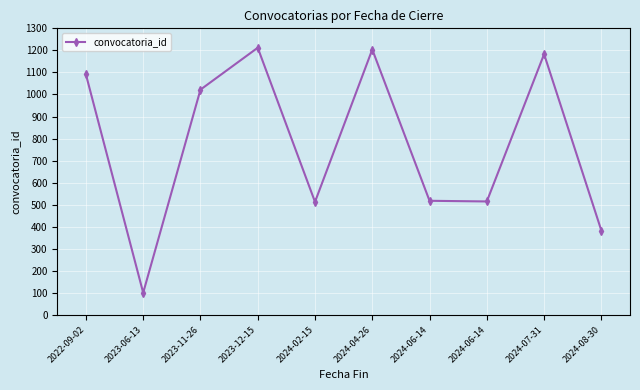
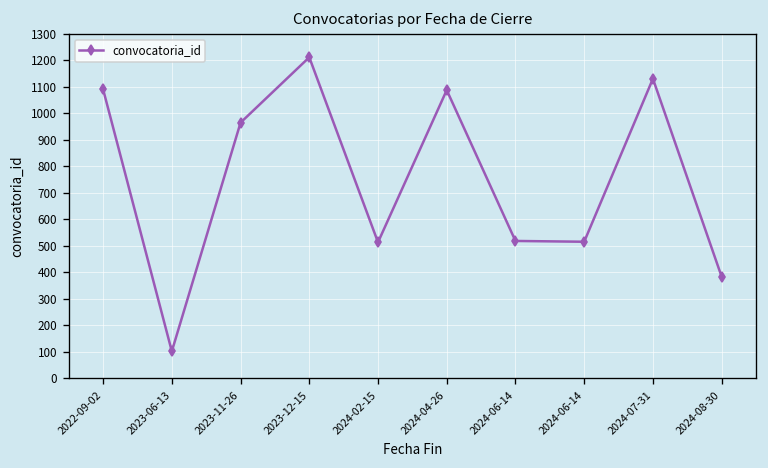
2023-11-26: 1020 -> 970
2024-04-26: 1200 -> 1090
2024-07-31: 1180 -> 1130
